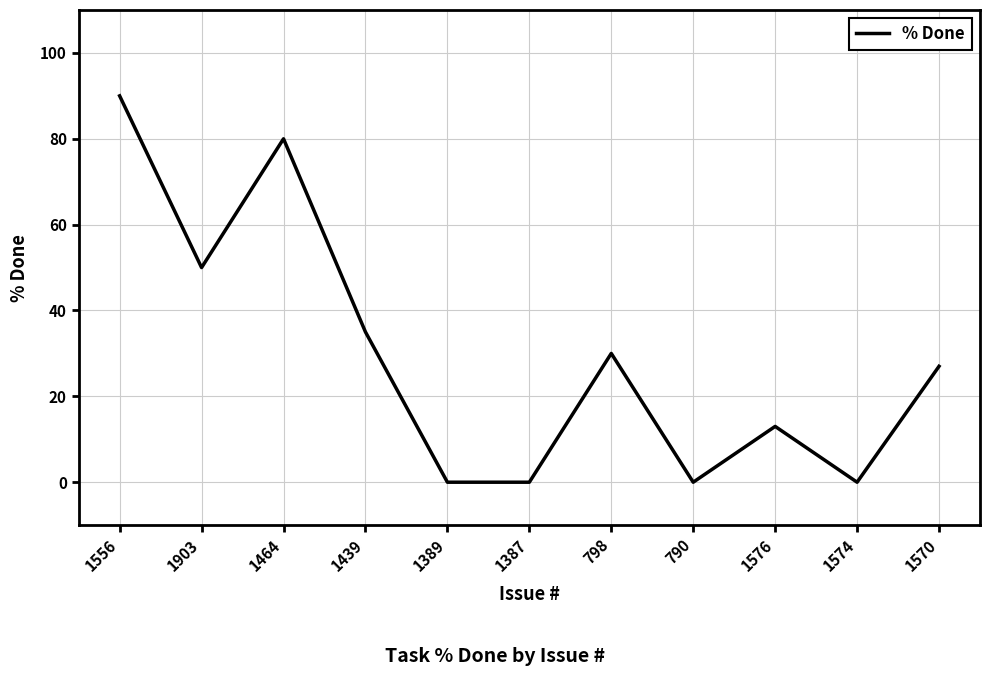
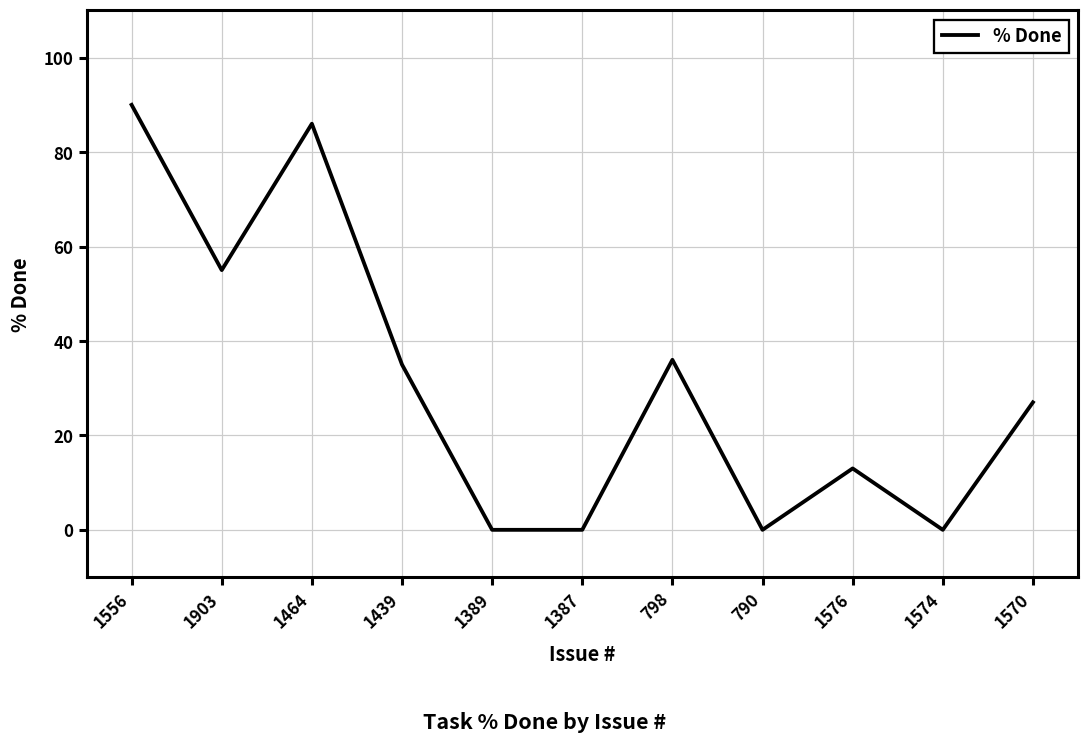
1903: 50 -> 55
1464: 80 -> 86
798: 30 -> 36
